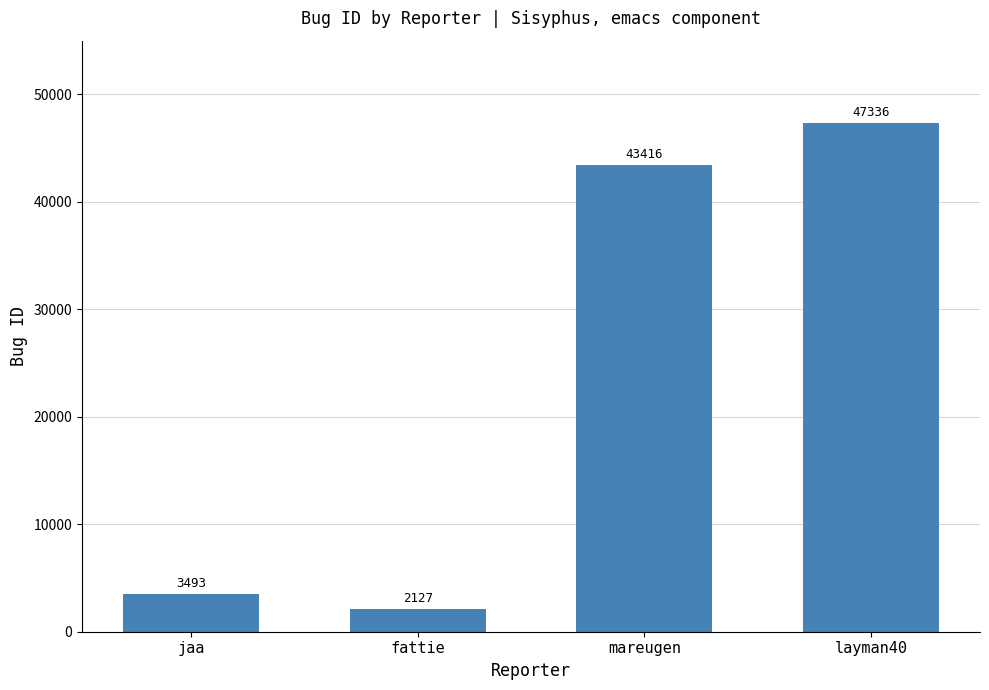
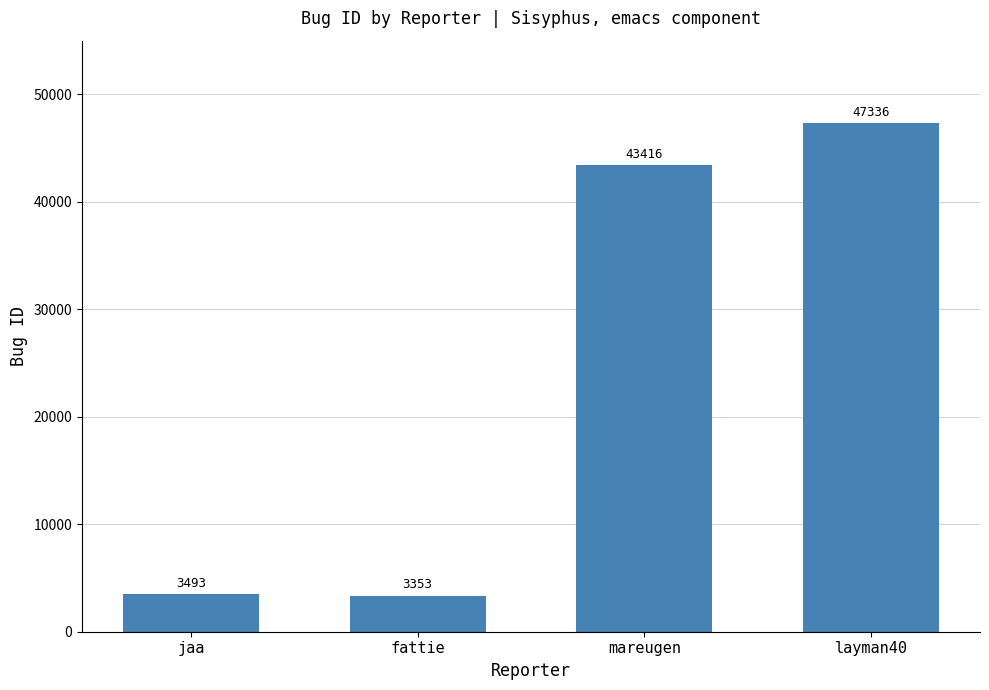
fattie: 2127 -> 3353
